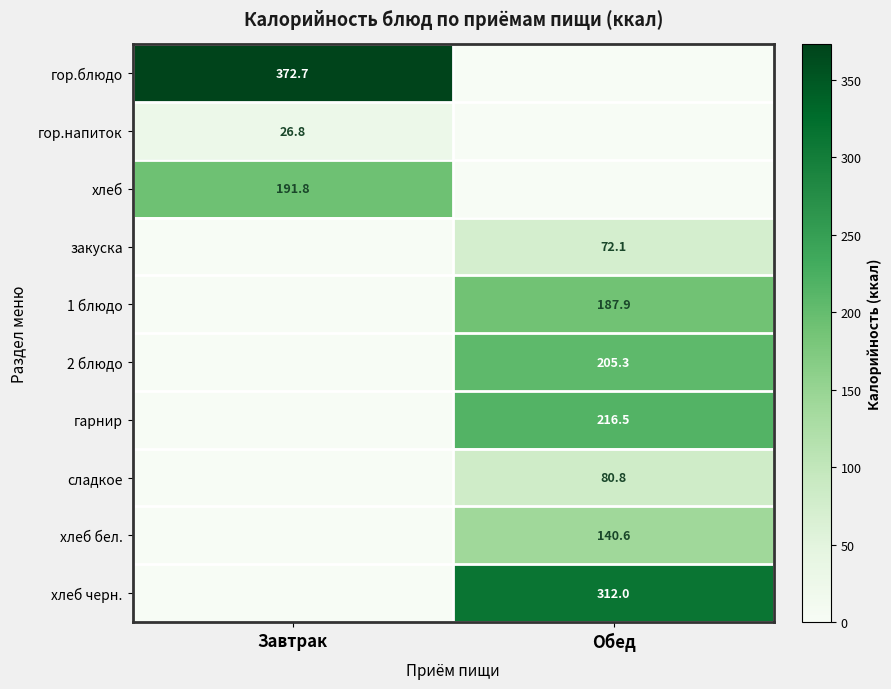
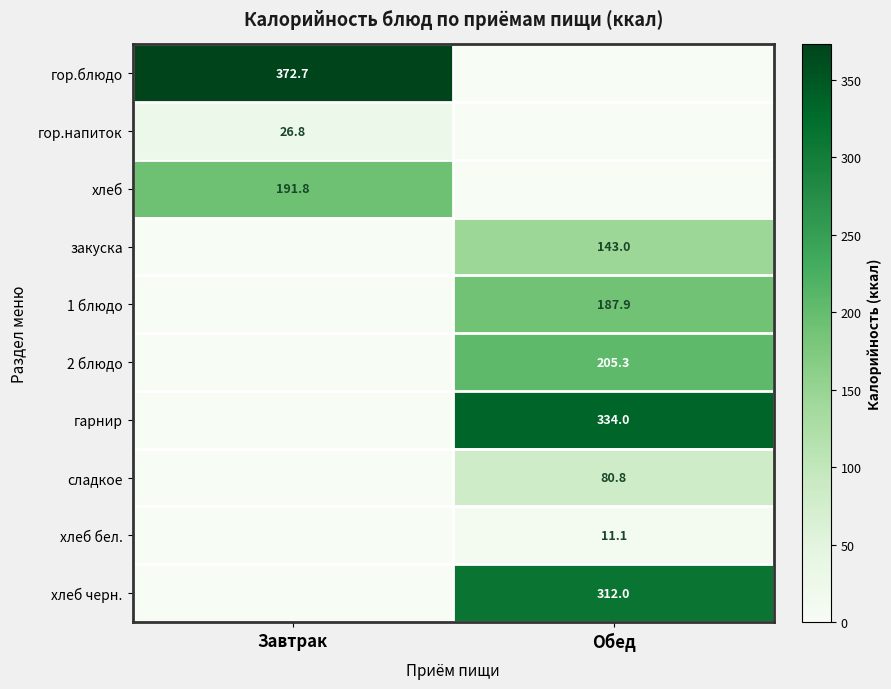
закуска, Обед: 72.1 -> 143.0
гарнир, Обед: 216.5 -> 334.0
хлеб бел., Обед: 140.6 -> 11.1
